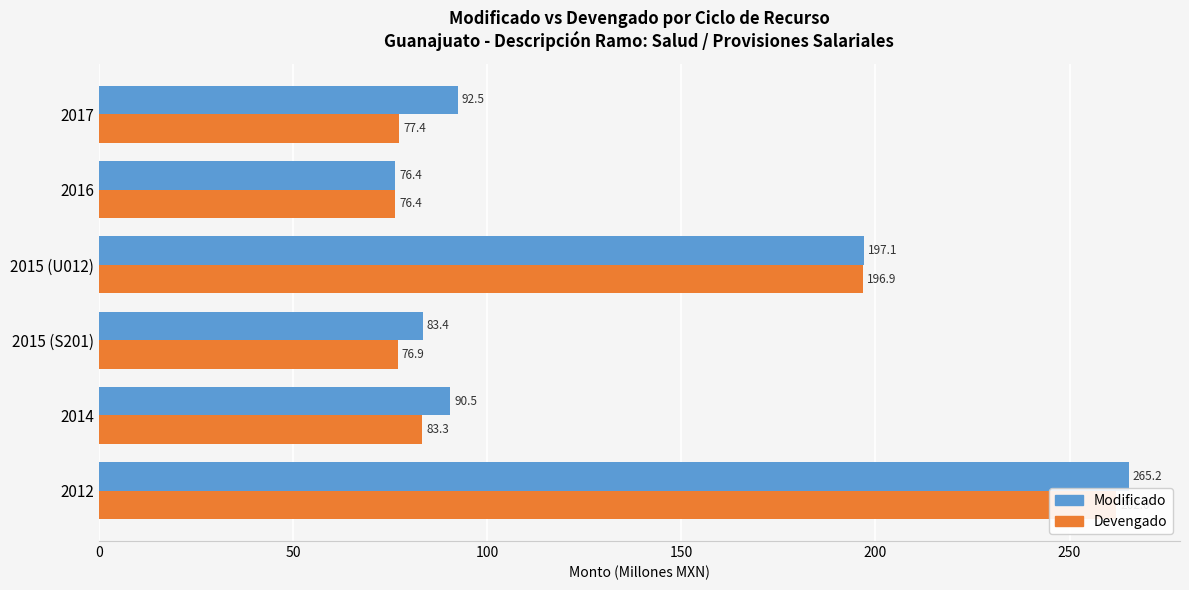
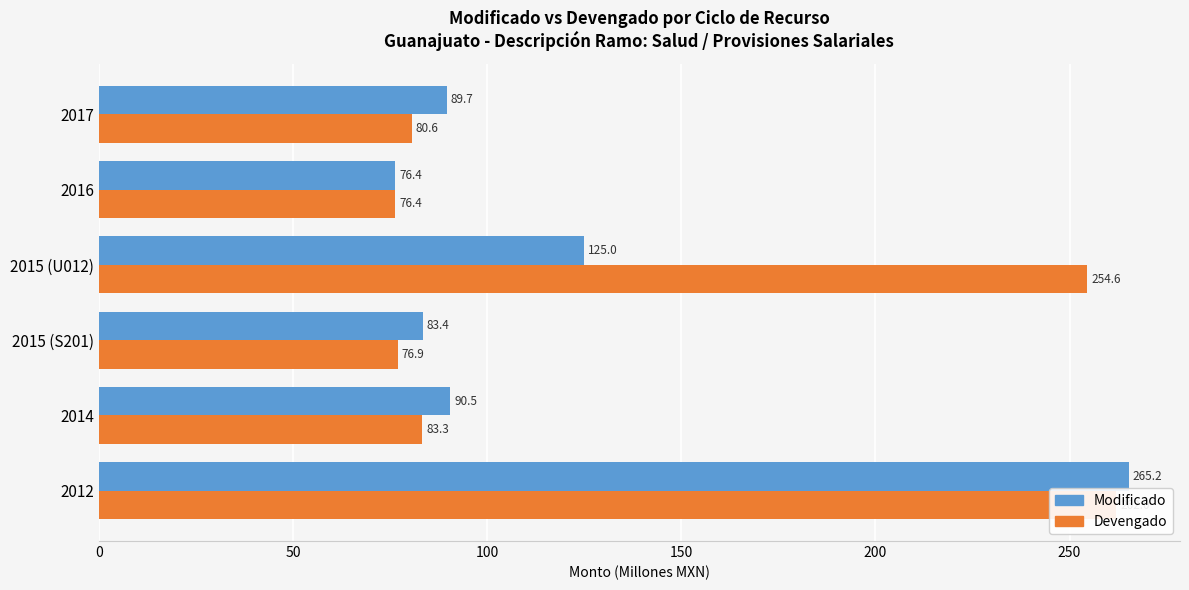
Modificado, 2017: 92.5 -> 89.7
Devengado, 2017: 77.4 -> 80.6
Modificado, 2015 (U012): 197.1 -> 125.0
Devengado, 2015 (U012): 196.9 -> 254.6
